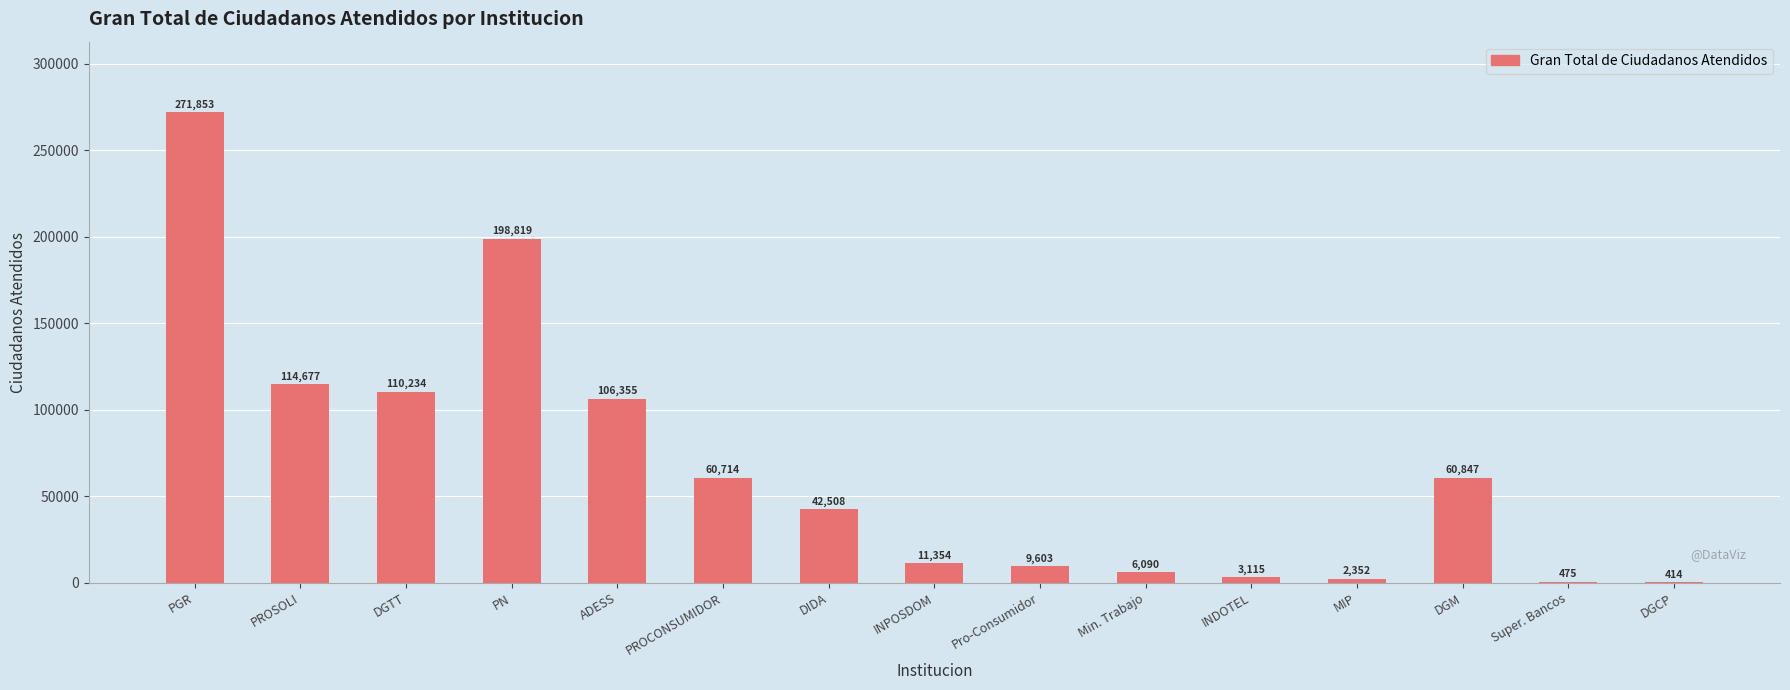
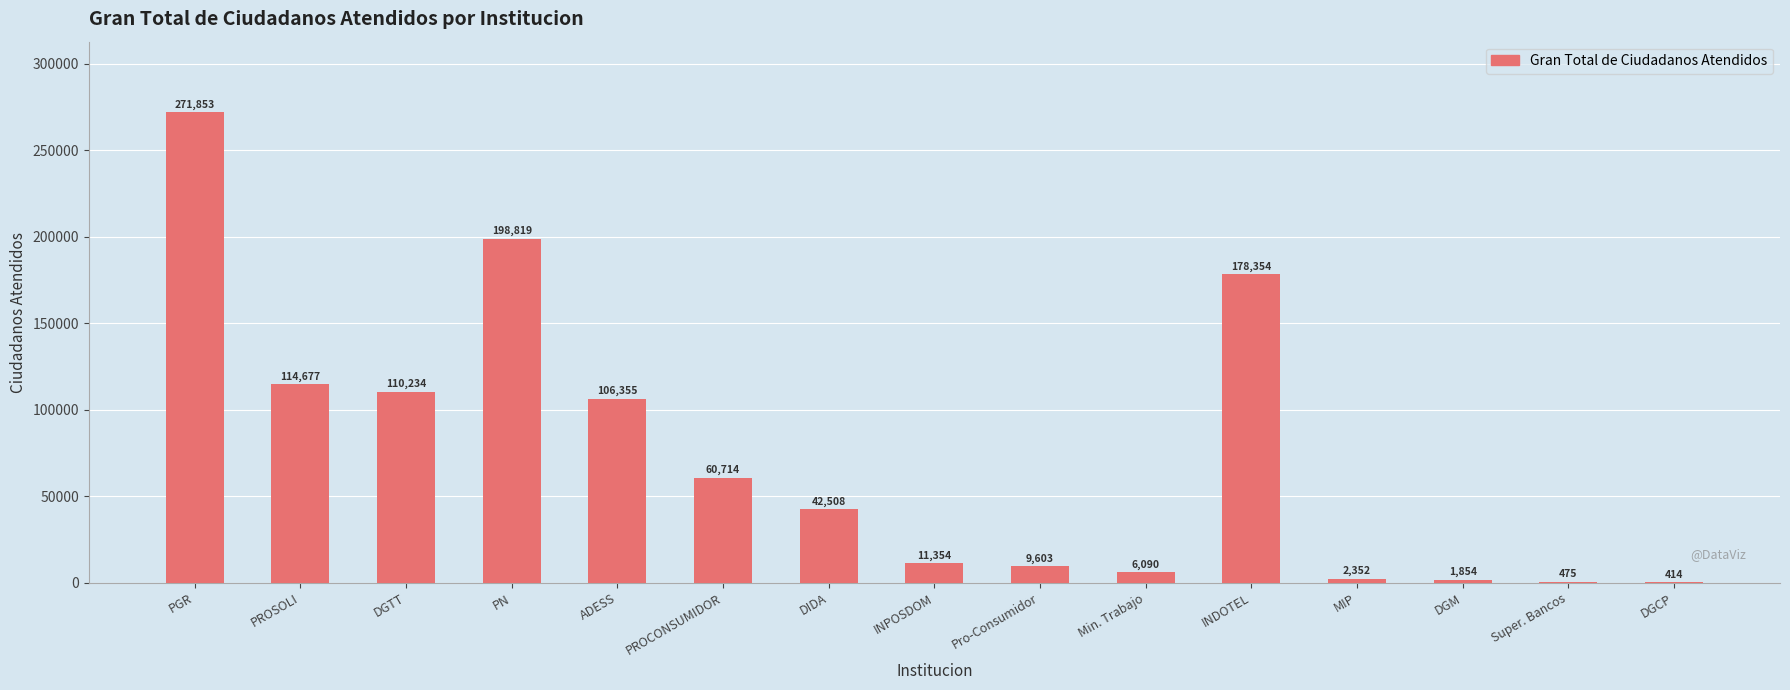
INDOTEL: 3,115 -> 178,354
DGM: 60,847 -> 1,854
